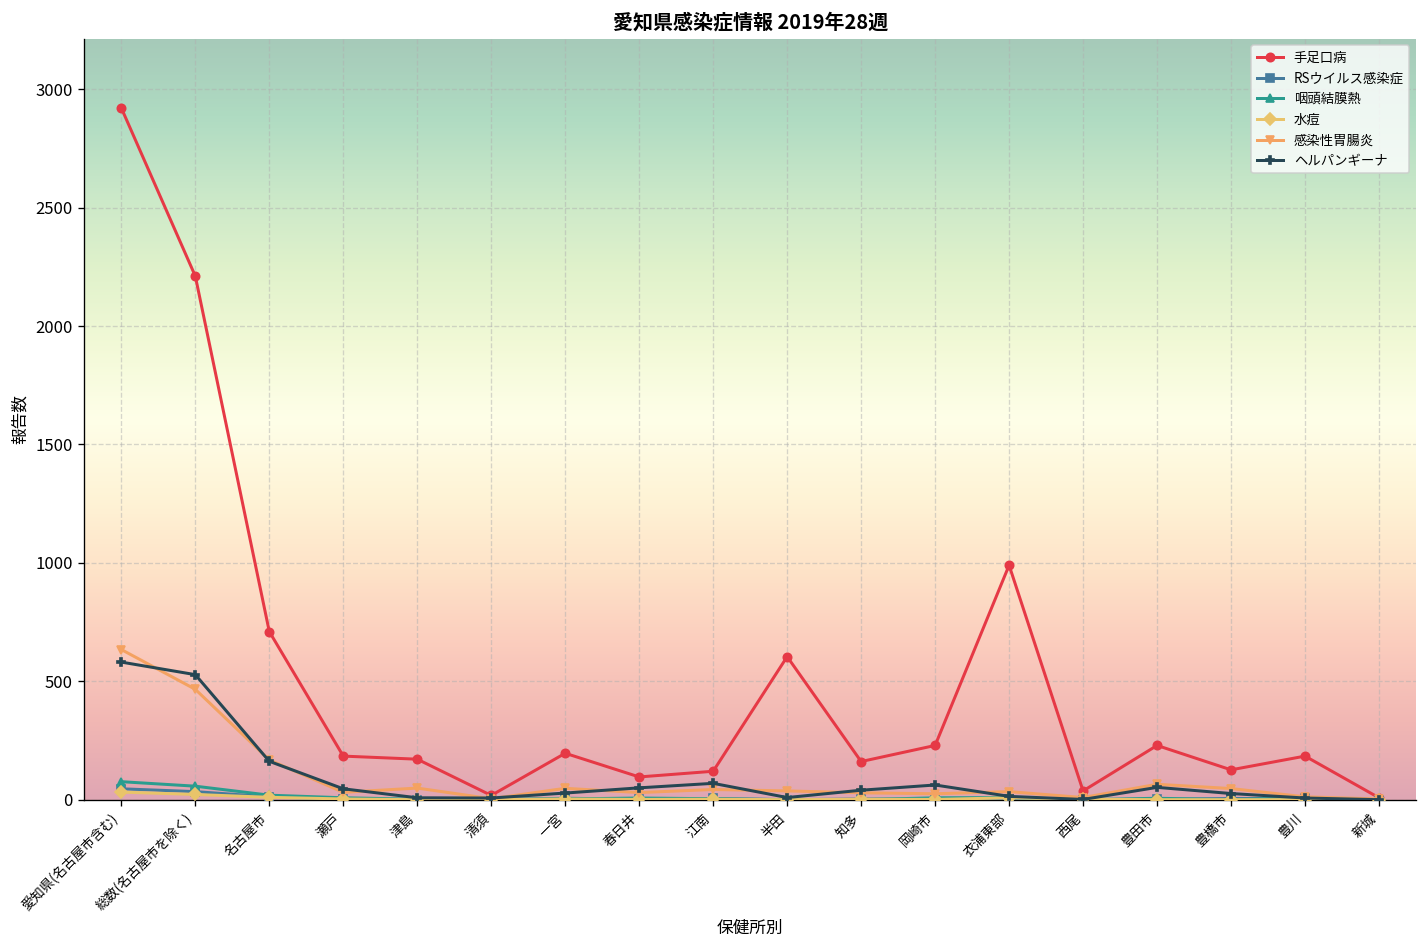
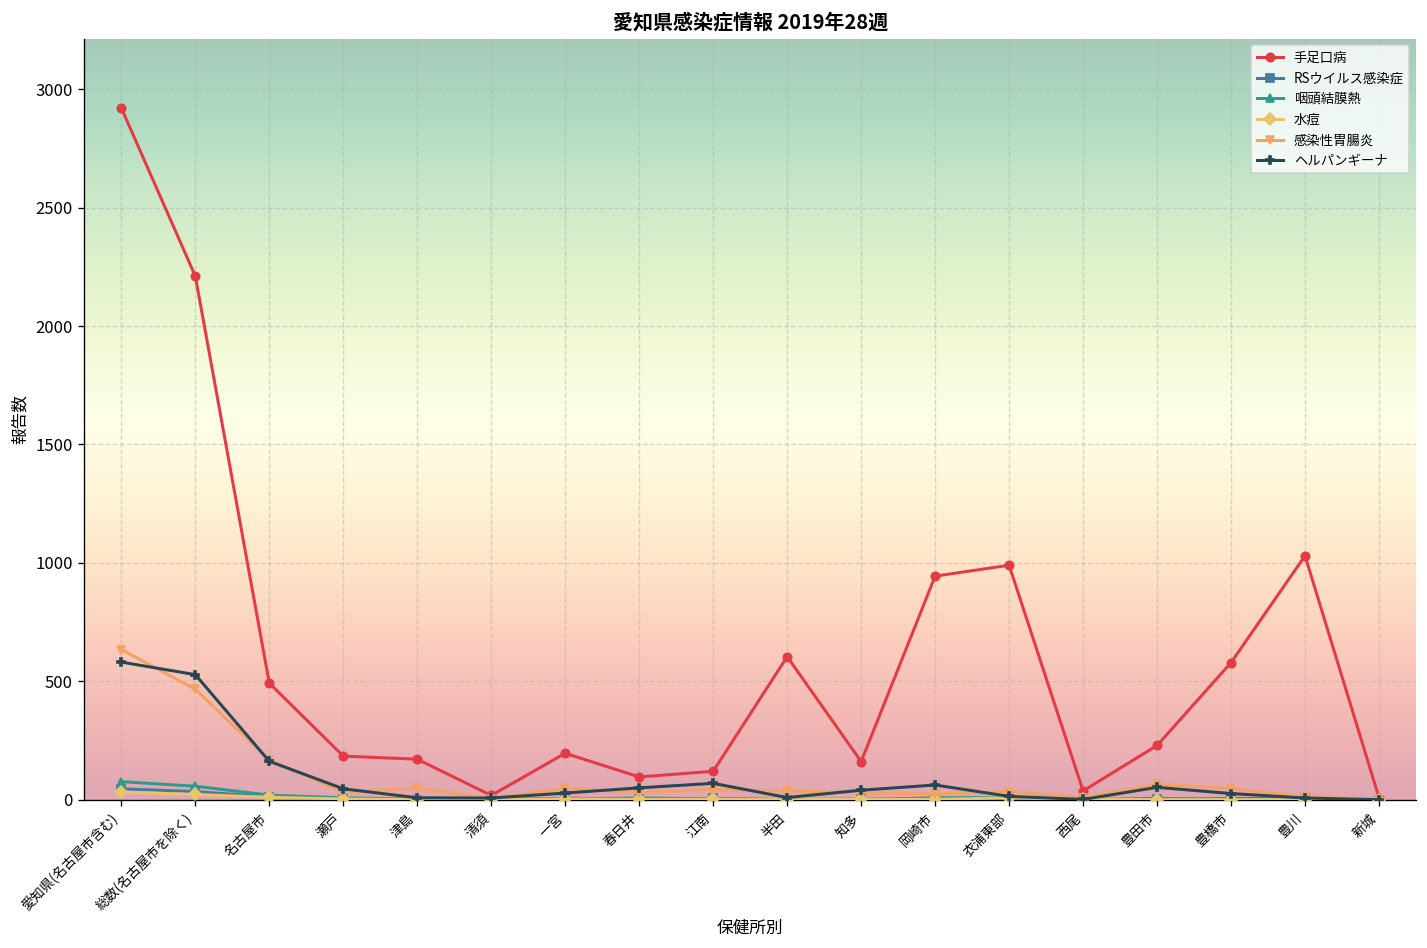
手足口病, 名古屋市: 710 -> 490
手足口病, 岡崎市: 230 -> 940
手足口病, 豊橋市: 130 -> 580
手足口病, 豊川: 180 -> 1030
